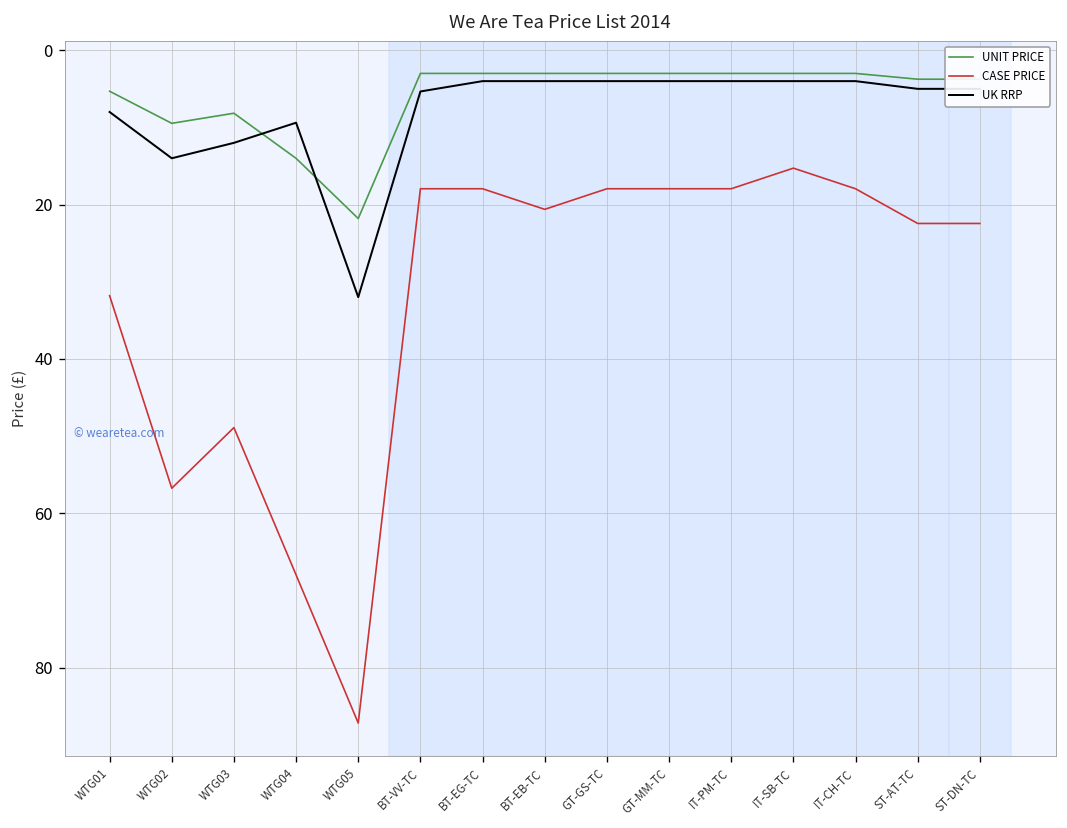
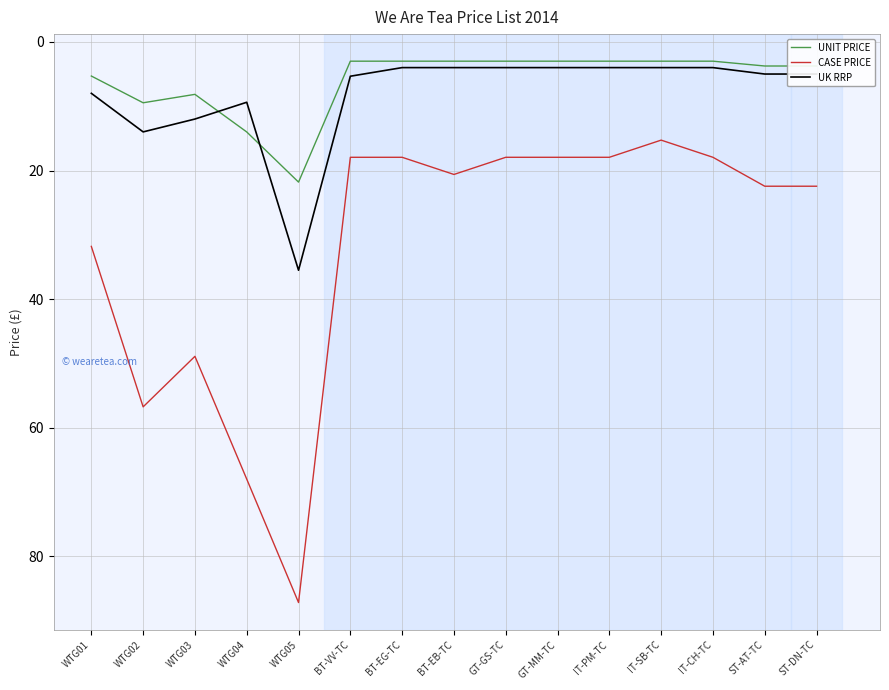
UK RRP, WTG05: 32 -> 36
